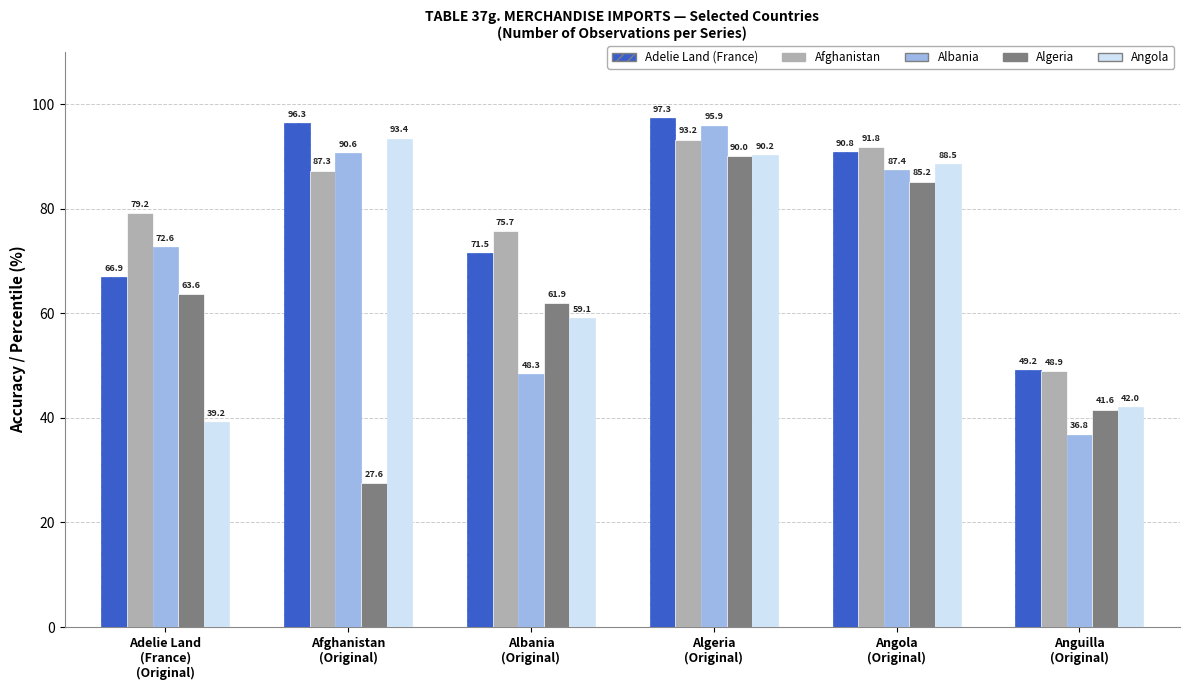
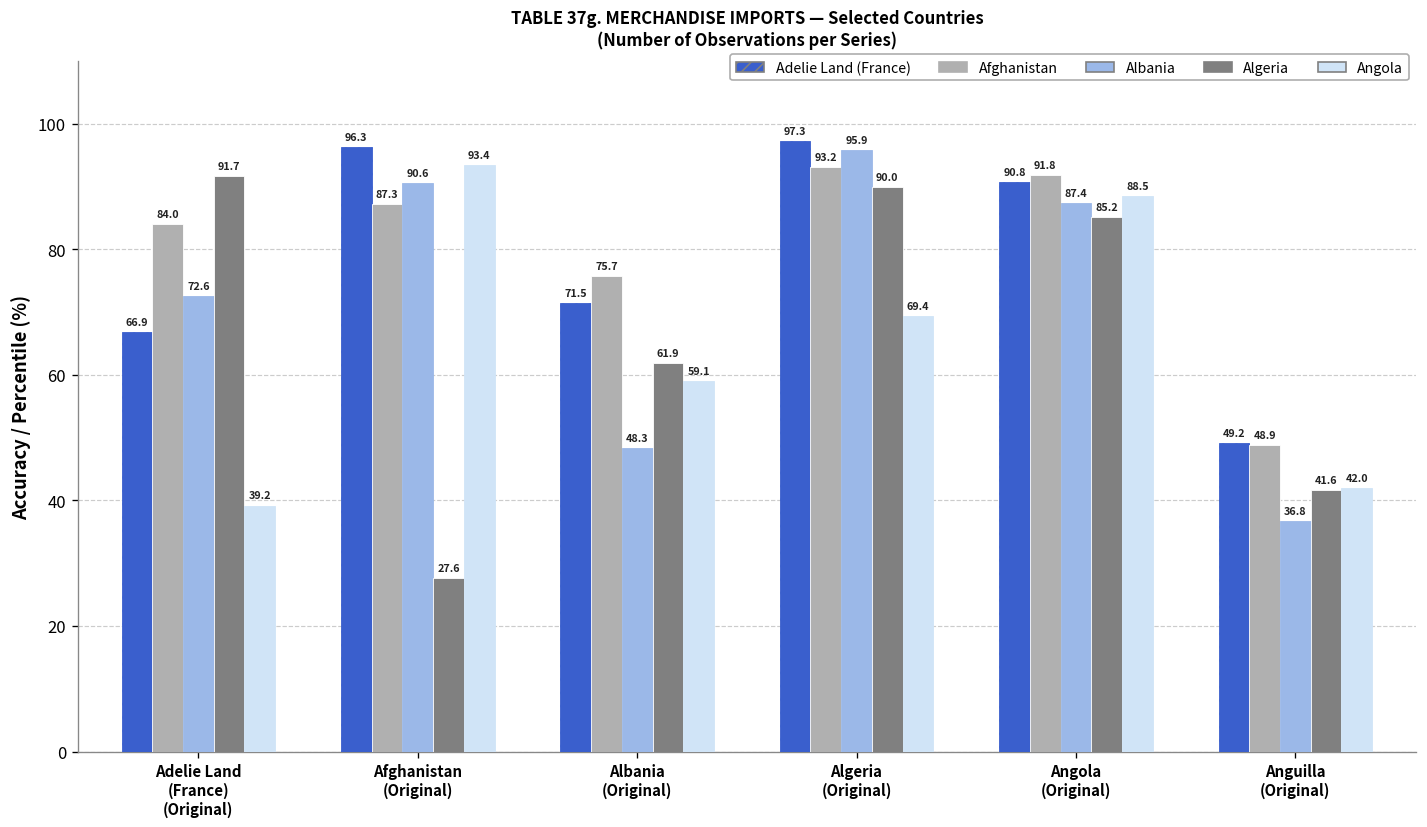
Afghanistan, Adelie Land (France) (Original): 79.2 -> 84.0
Algeria, Adelie Land (France) (Original): 63.6 -> 91.7
Angola, Algeria (Original): 90.2 -> 69.4
